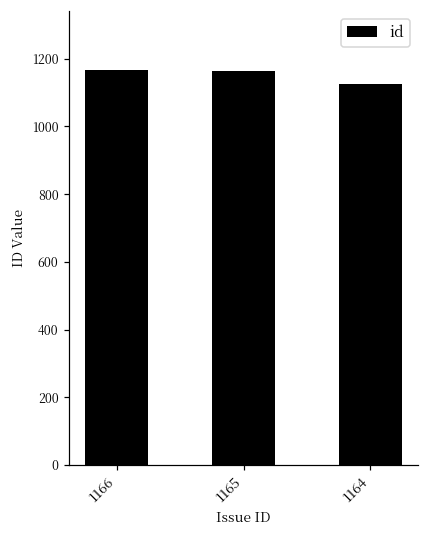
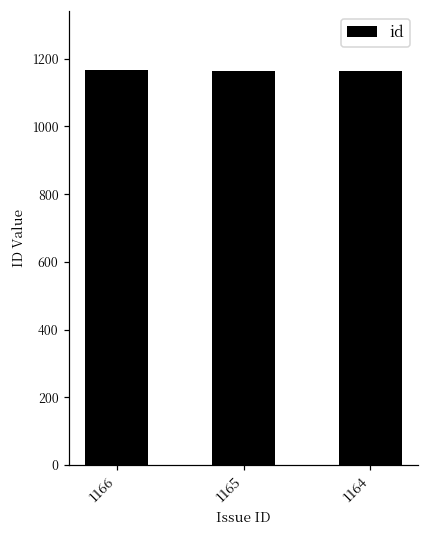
1164: 1130 -> 1160
